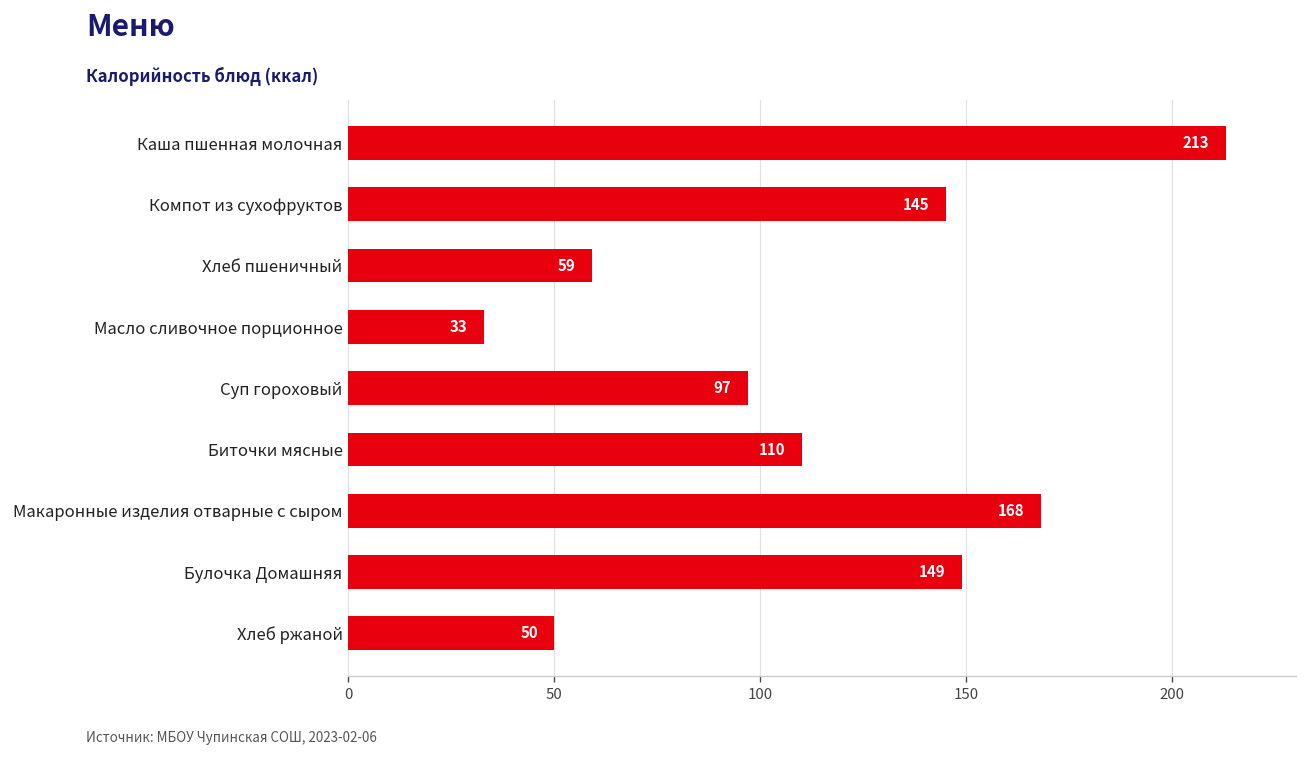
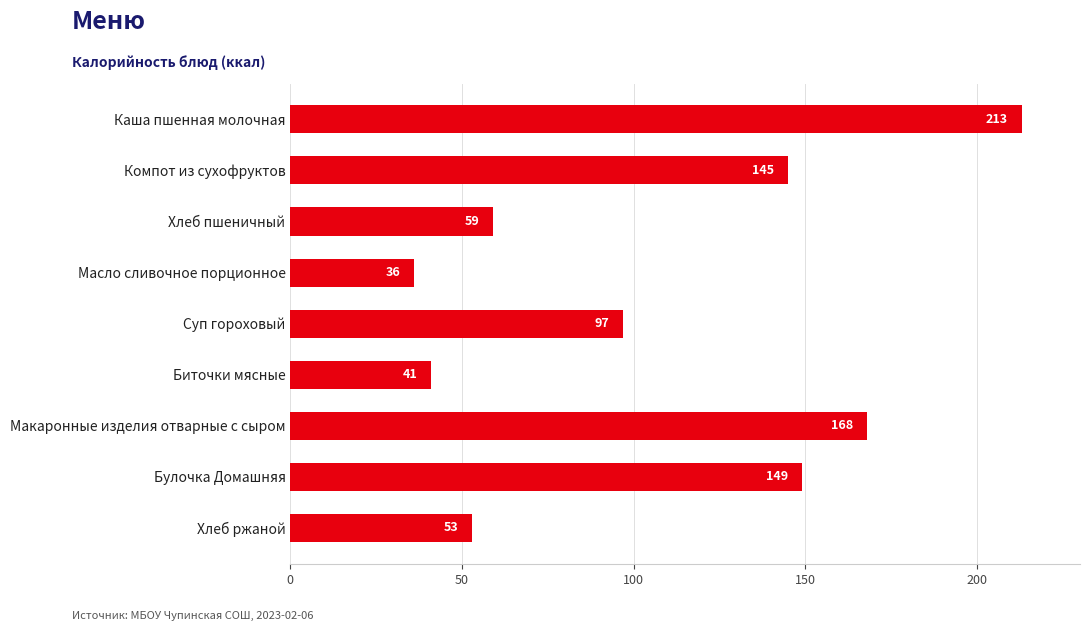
Масло сливочное порционное: 33 -> 36
Биточки мясные: 110 -> 41
Хлеб ржаной: 50 -> 53
